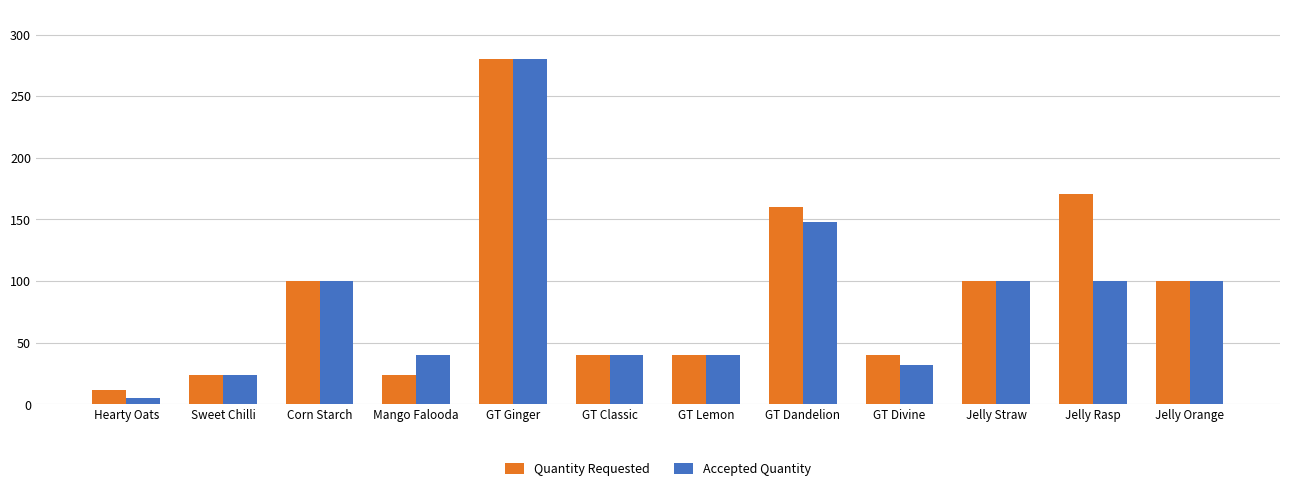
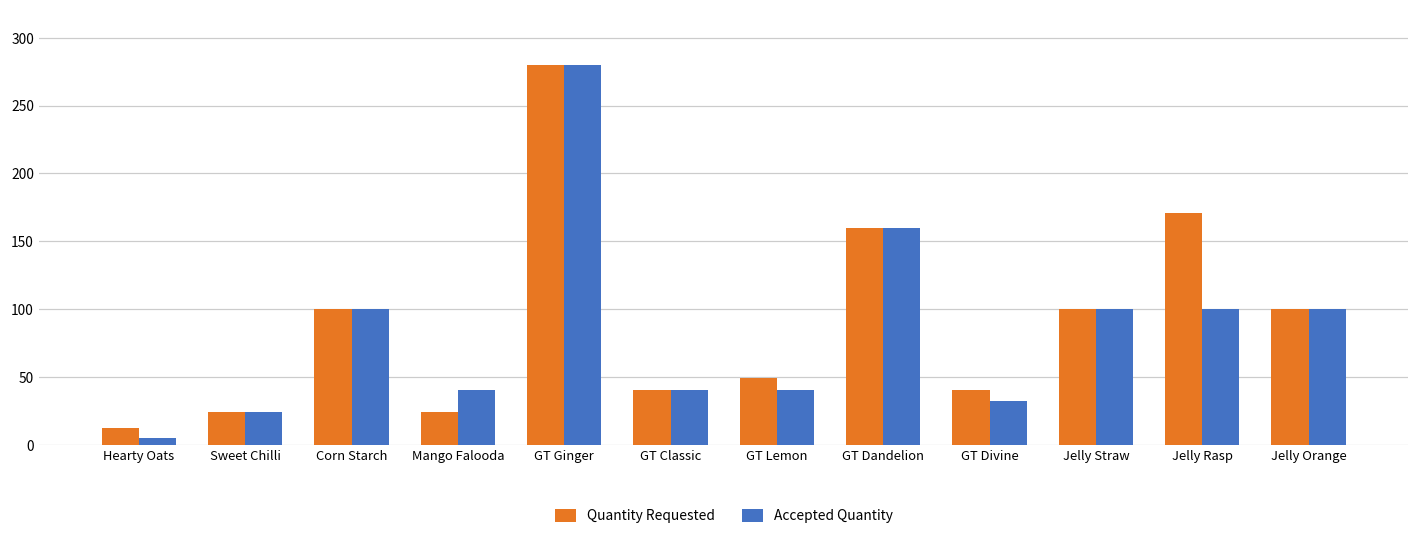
Quantity Requested, GT Lemon: 40 -> 49
Accepted Quantity, GT Dandelion: 148 -> 160
